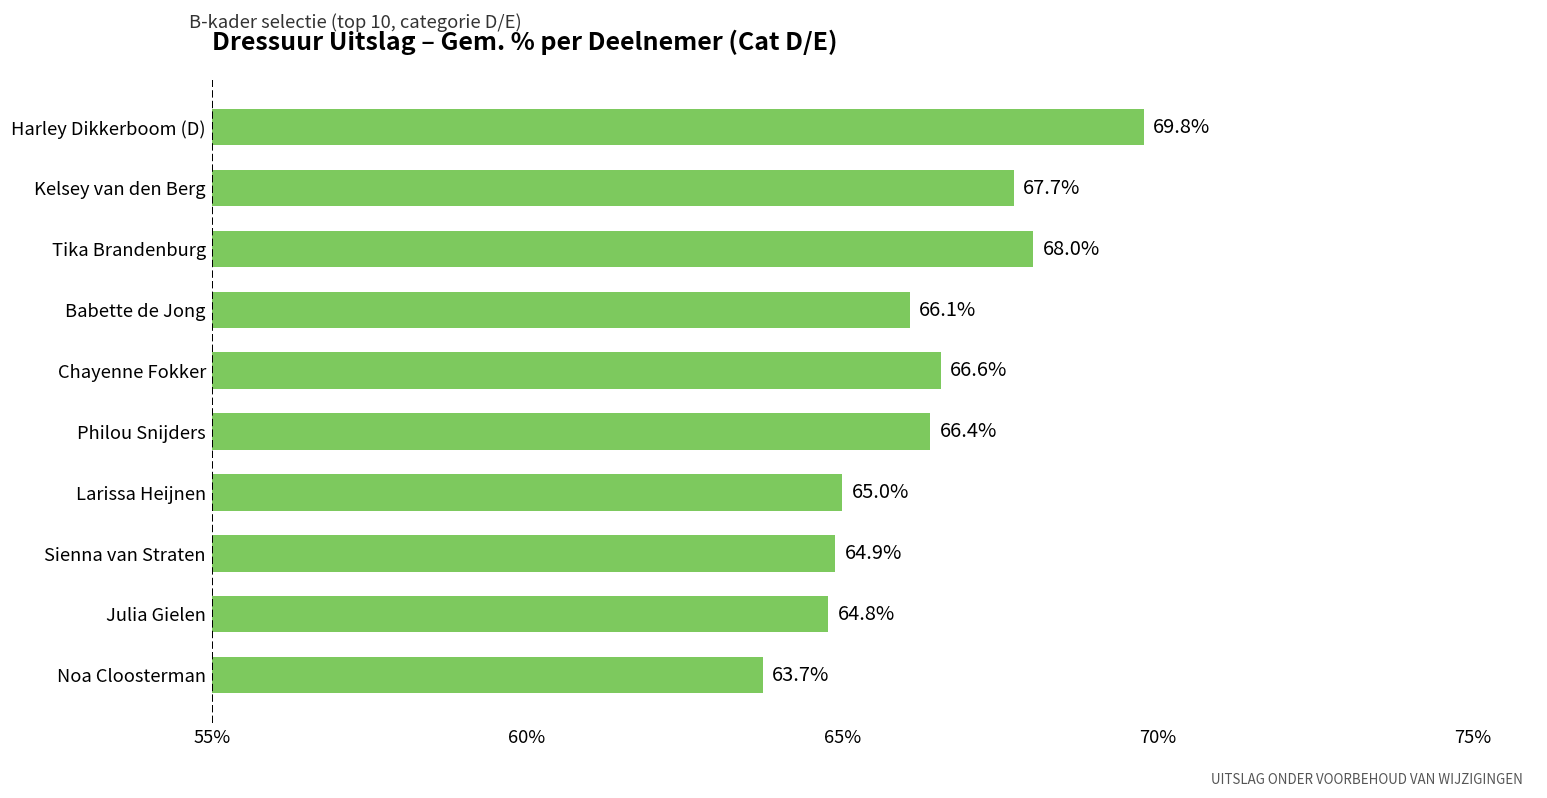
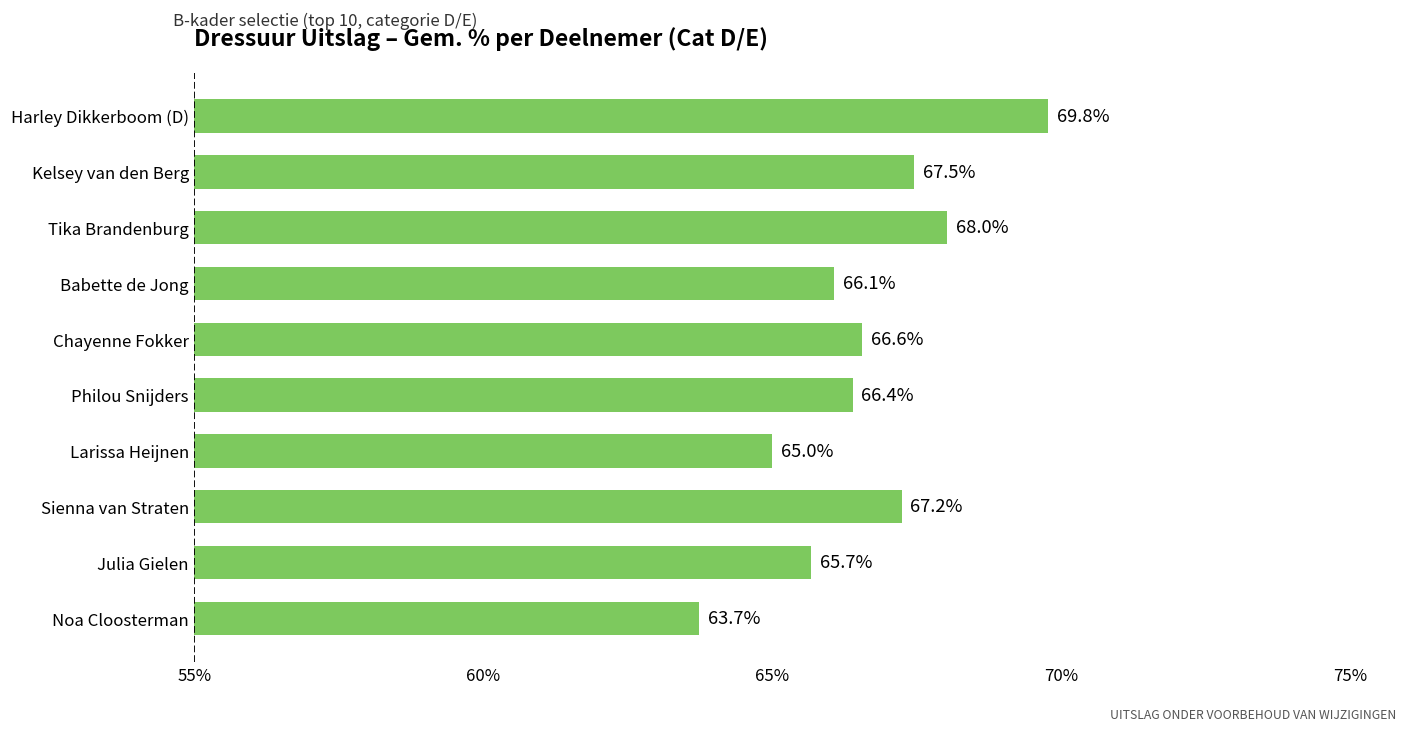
Kelsey van den Berg: 67.7% -> 67.5%
Sienna van Straten: 64.9% -> 67.2%
Julia Gielen: 64.8% -> 65.7%
